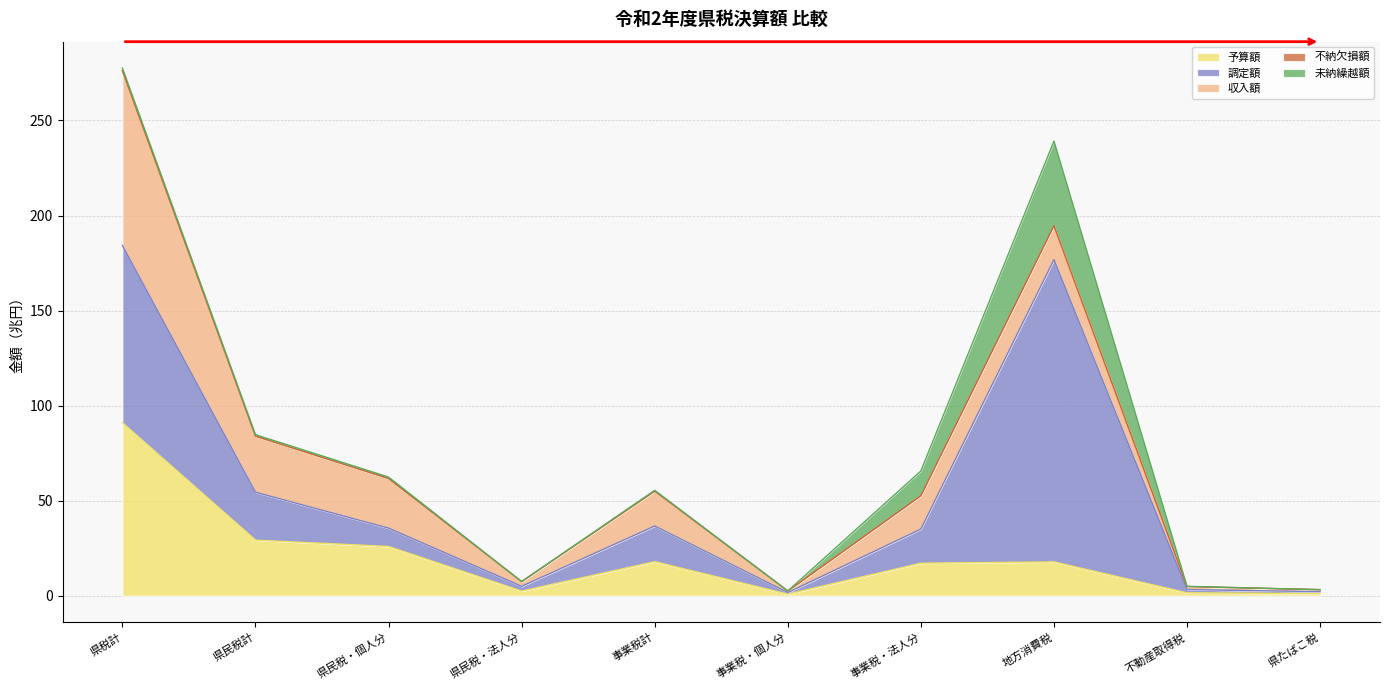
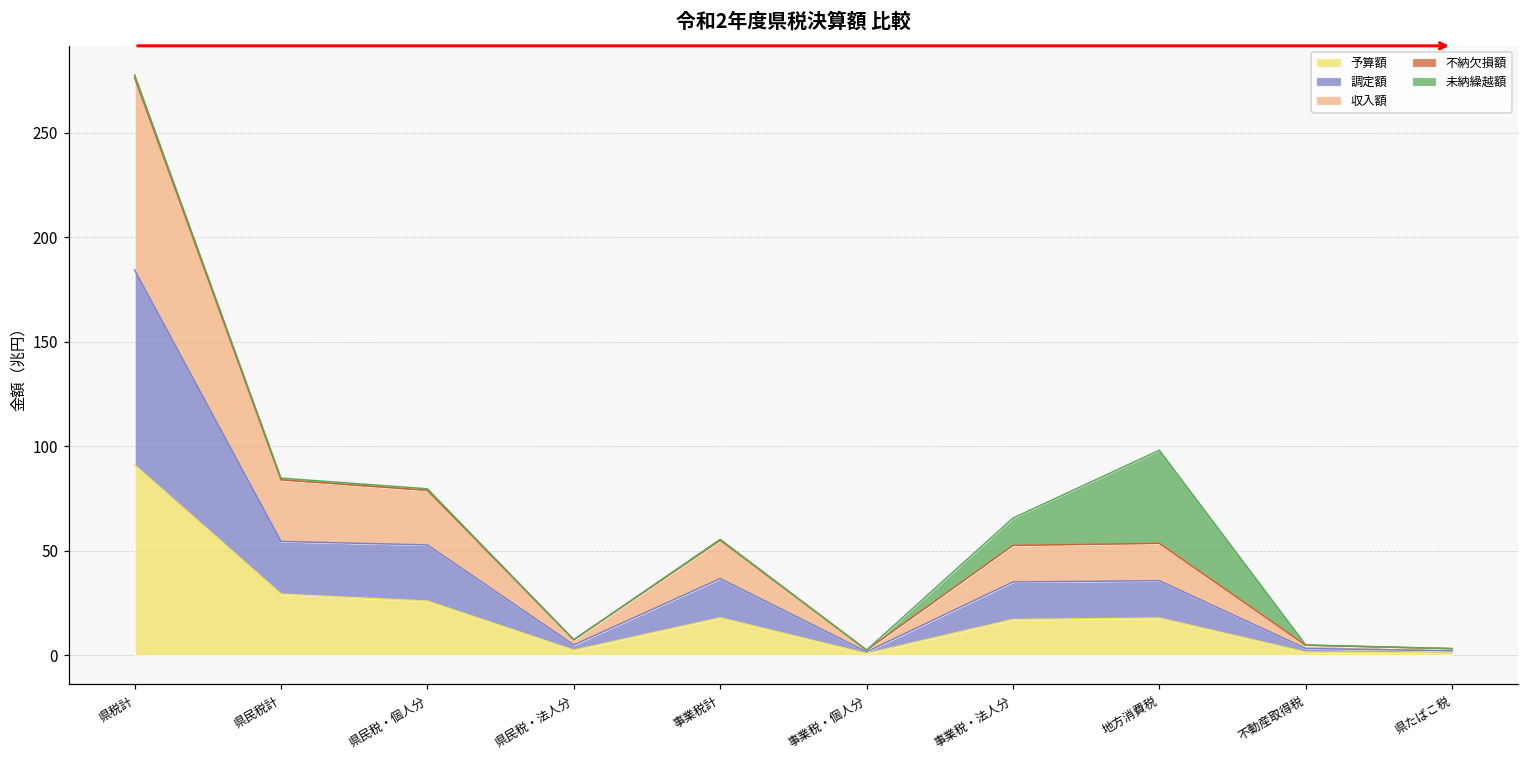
調定額, 県民税・個人分: 10 -> 27
調定額, 地方消費税: 159 -> 18
